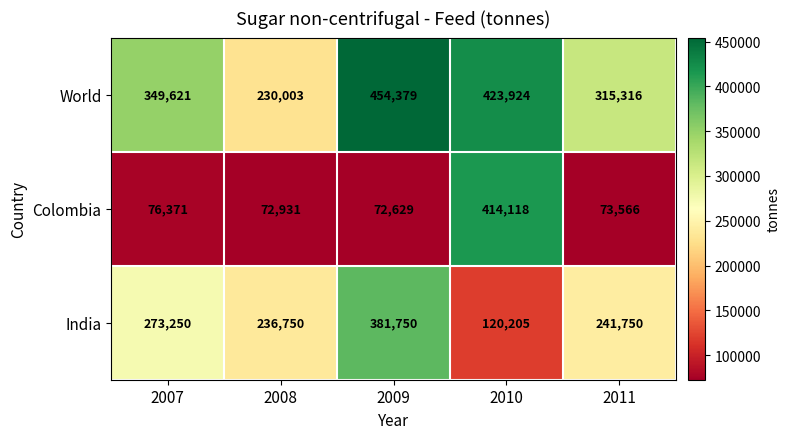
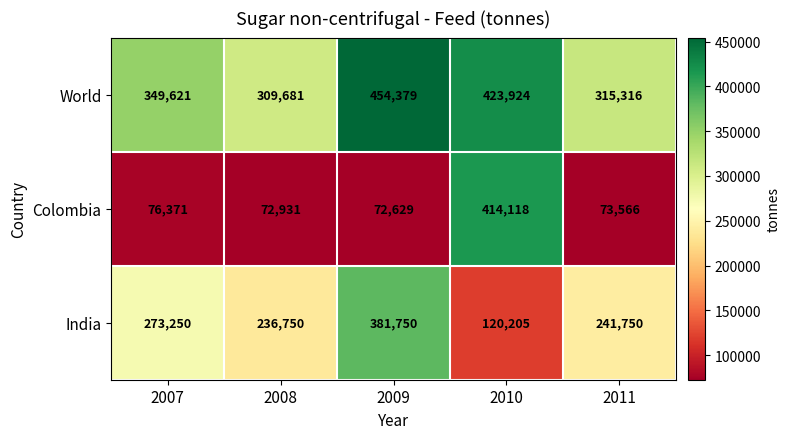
World, 2008: 230,003 -> 309,681
